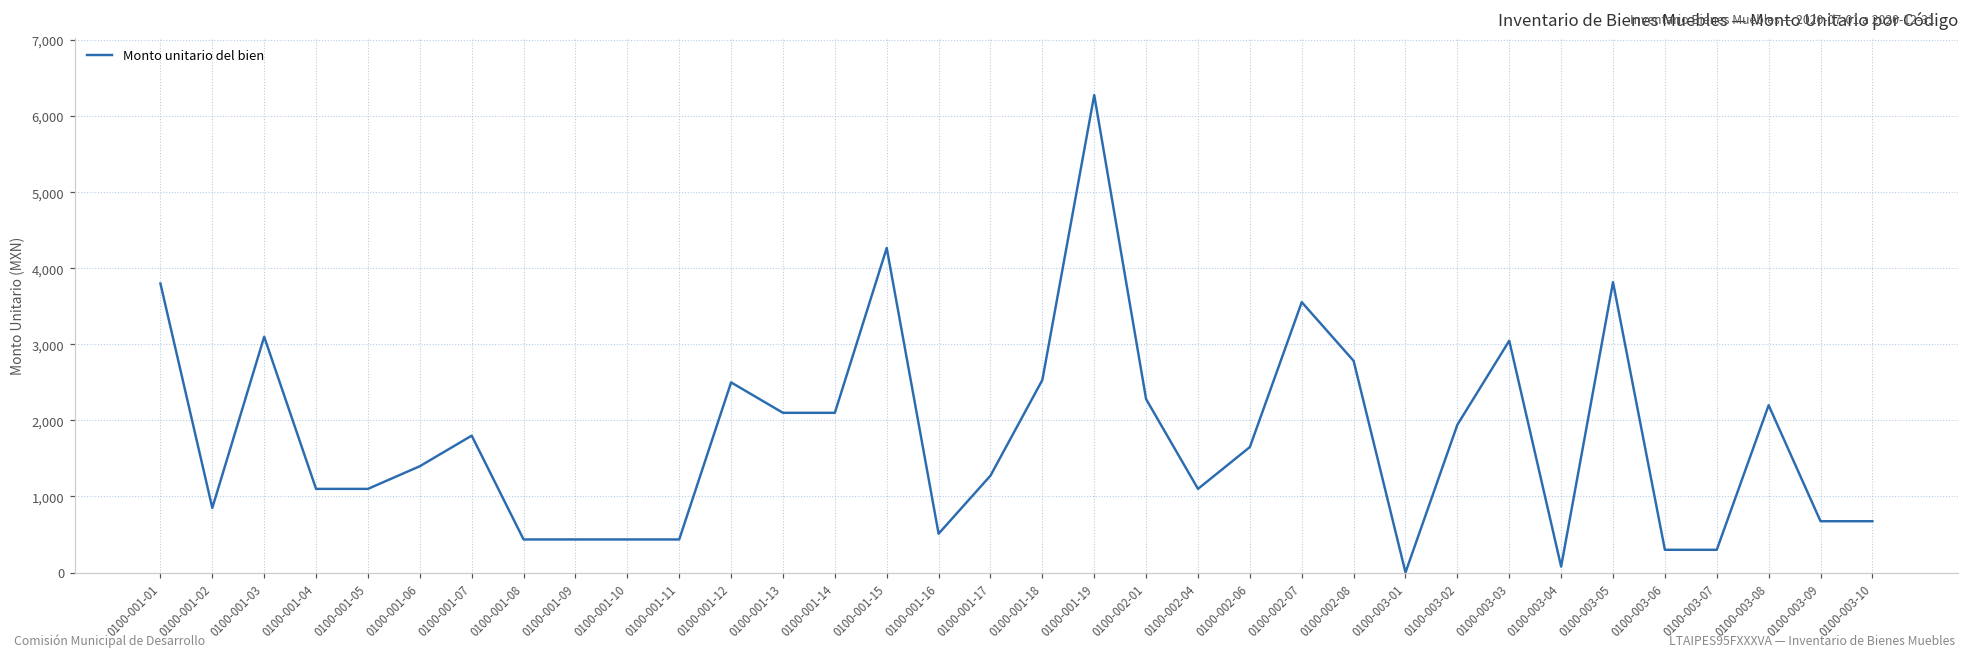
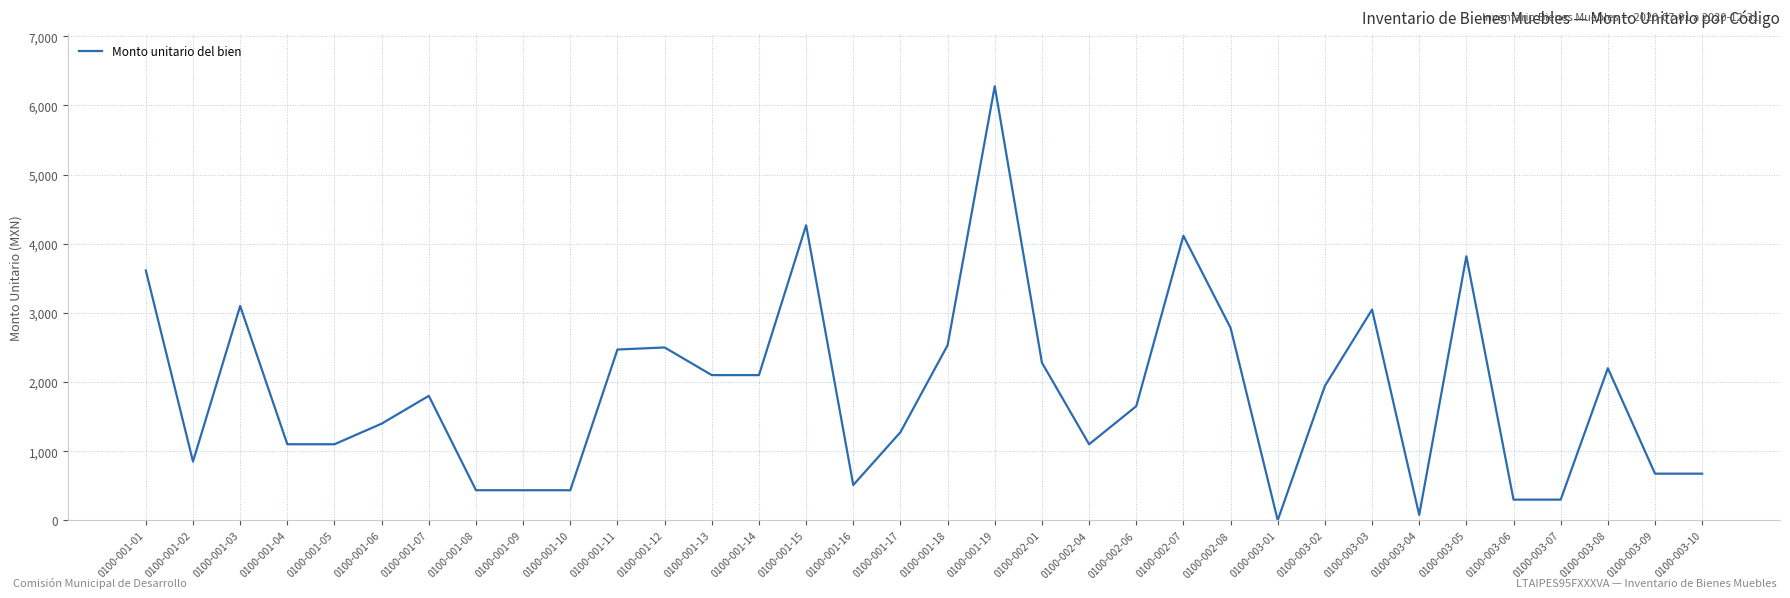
0100-001-01: 3,800 -> 3,600
0100-001-11: 400 -> 2,500
0100-002-07: 3,600 -> 4,100
